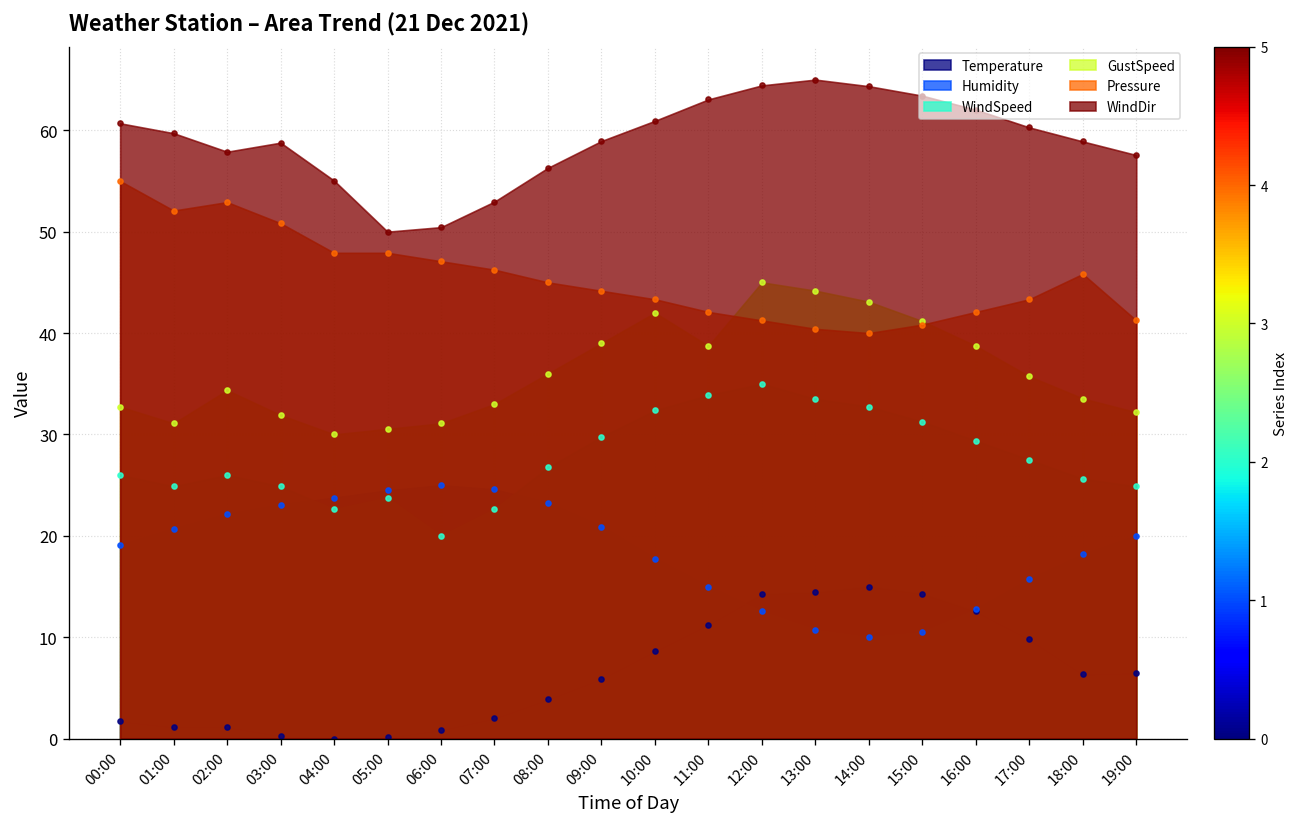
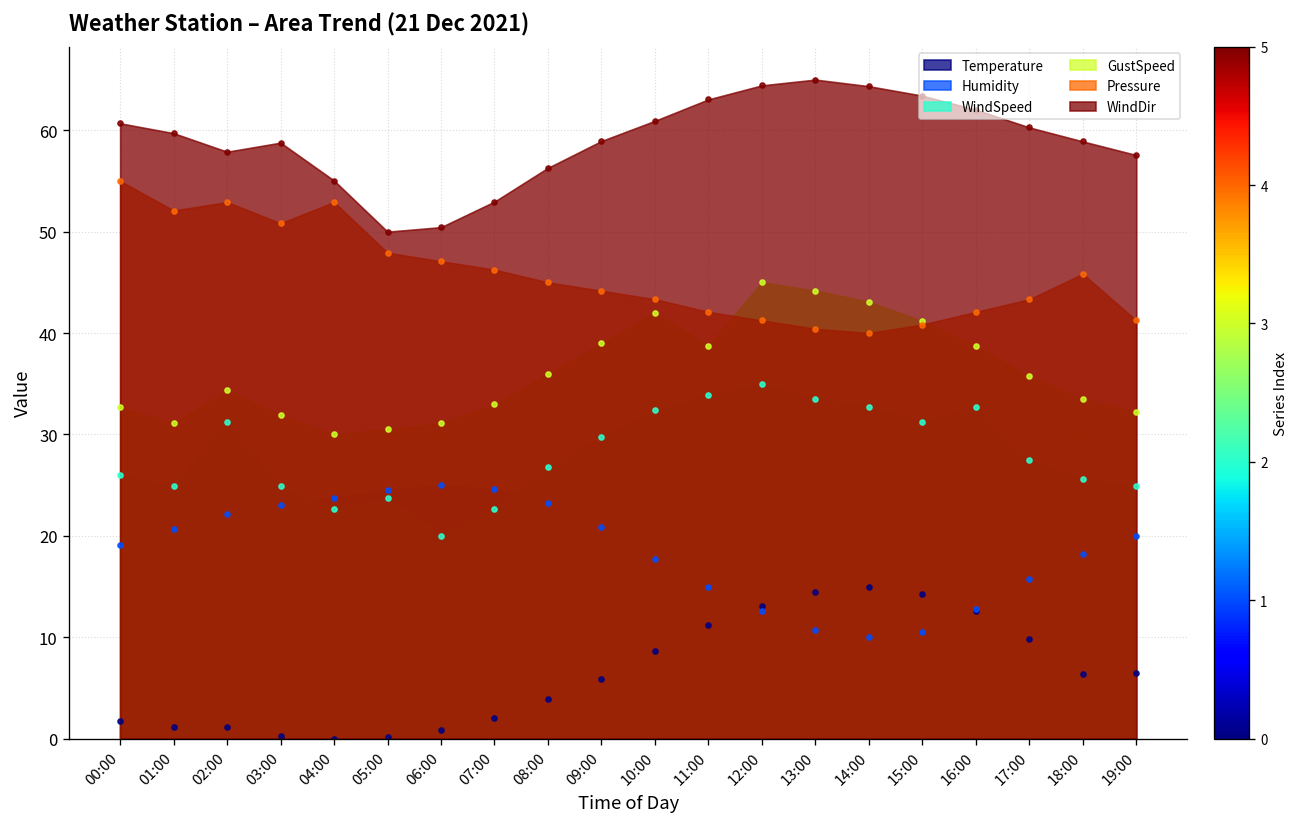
WindSpeed, 02:00: 26 -> 31
Pressure, 04:00: 48 -> 53
Temperature, 12:00: 14 -> 13
WindSpeed, 16:00: 29 -> 33
